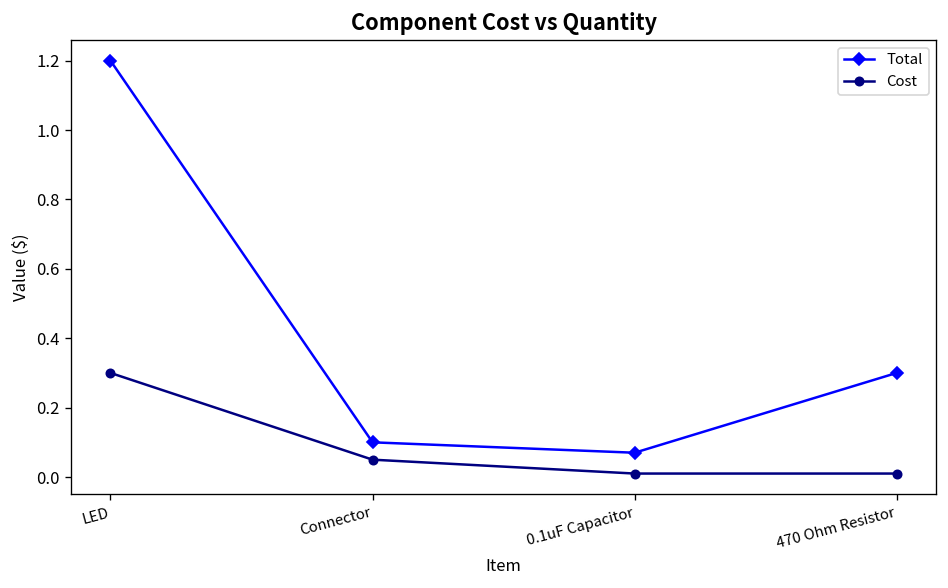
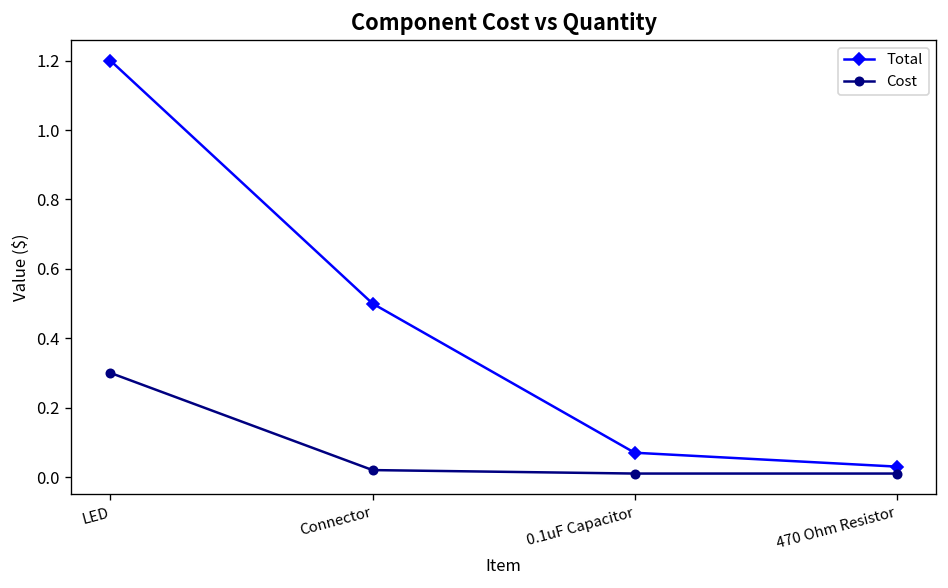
Total, Connector: 0.1 -> 0.5
Cost, Connector: 0.05 -> 0.02
Total, 470 Ohm Resistor: 0.30 -> 0.03
